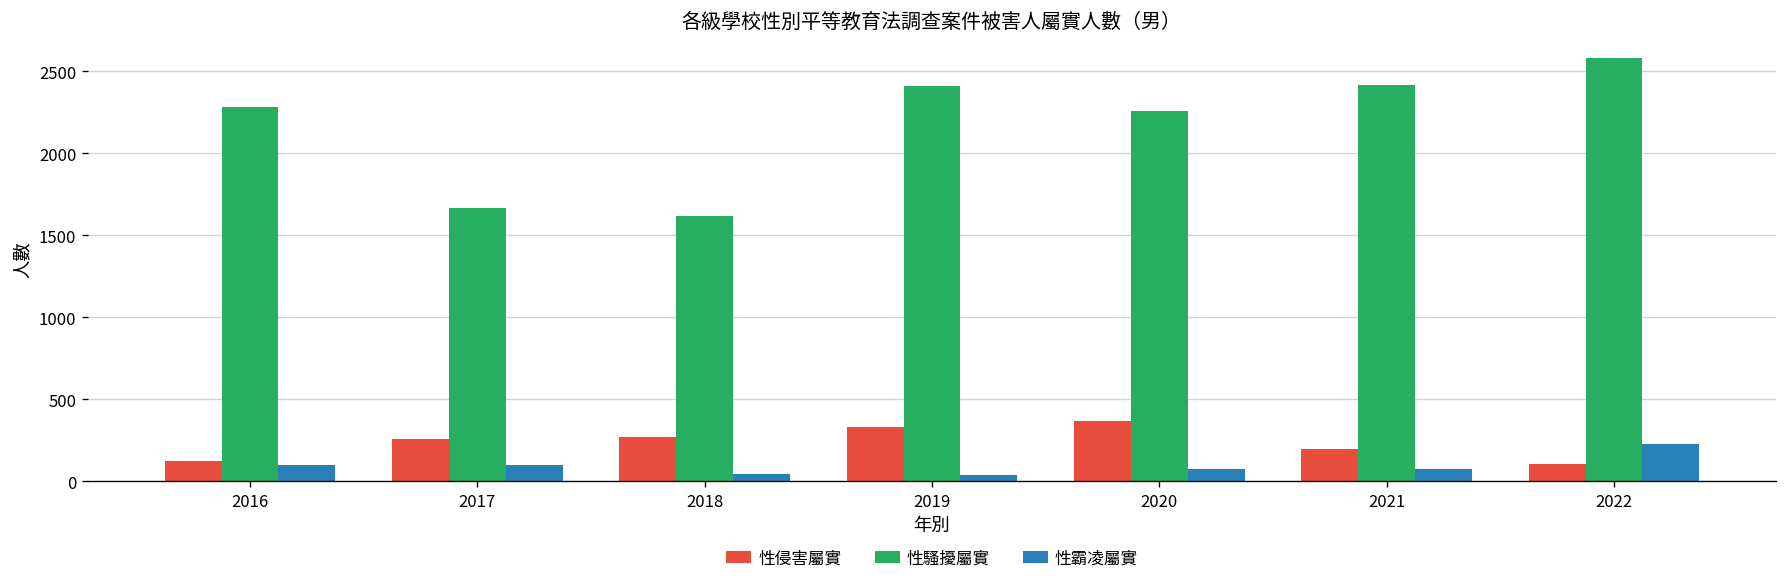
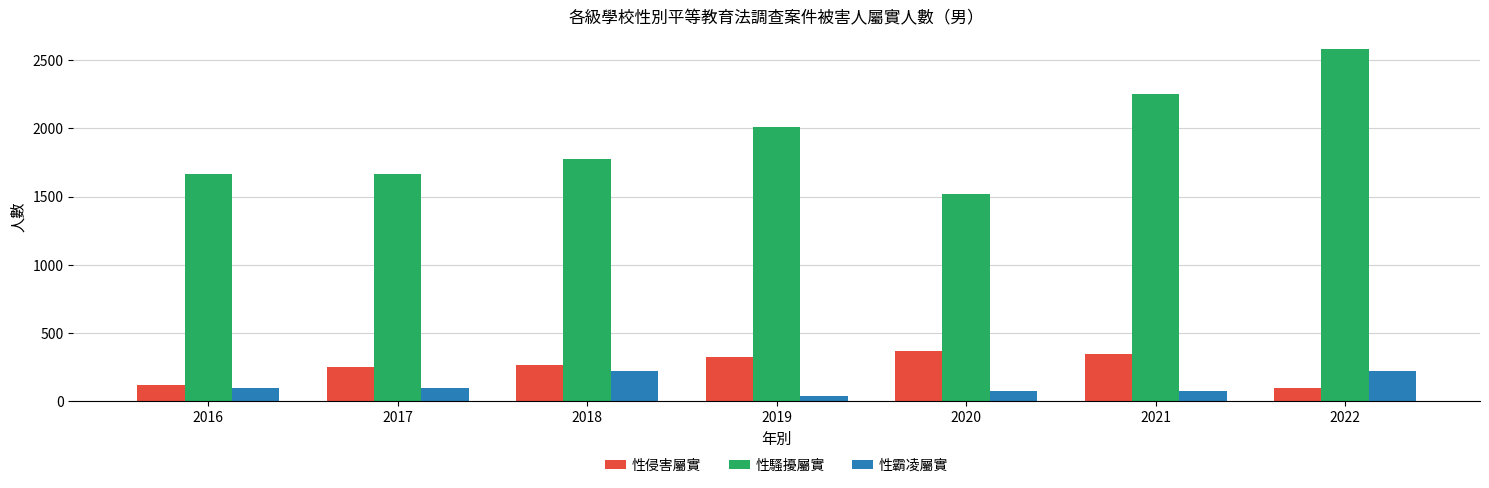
性騷擾屬實, 2016: 2280 -> 1660
性騷擾屬實, 2018: 1620 -> 1780
性霸凌屬實, 2018: 40 -> 220
性騷擾屬實, 2019: 2410 -> 2010
性騷擾屬實, 2020: 2260 -> 1520
性侵害屬實, 2021: 200 -> 350
性騷擾屬實, 2021: 2410 -> 2250
